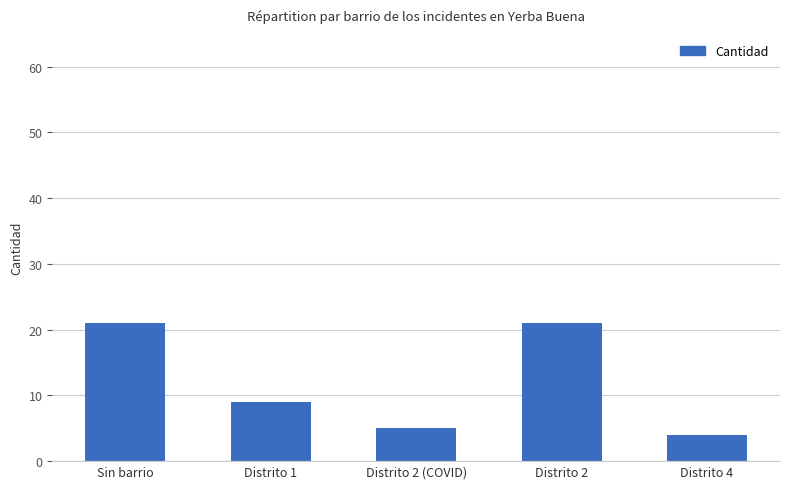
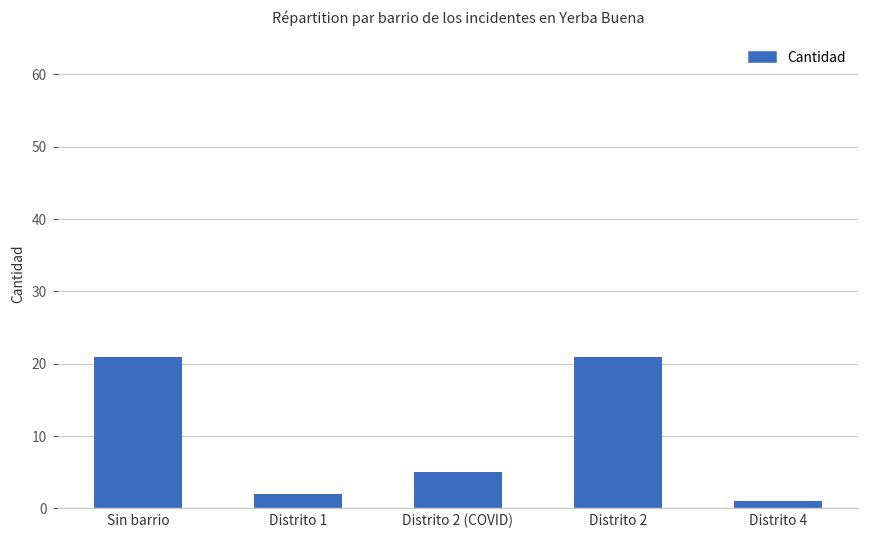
Distrito 1: 9 -> 2
Distrito 4: 4 -> 1
